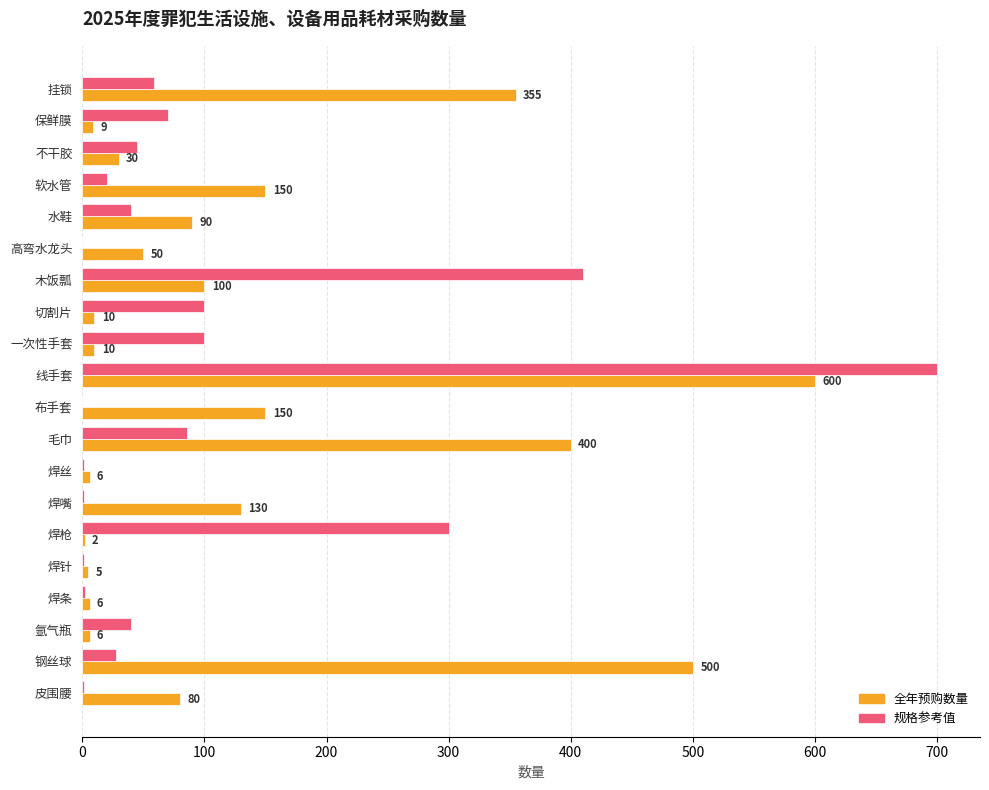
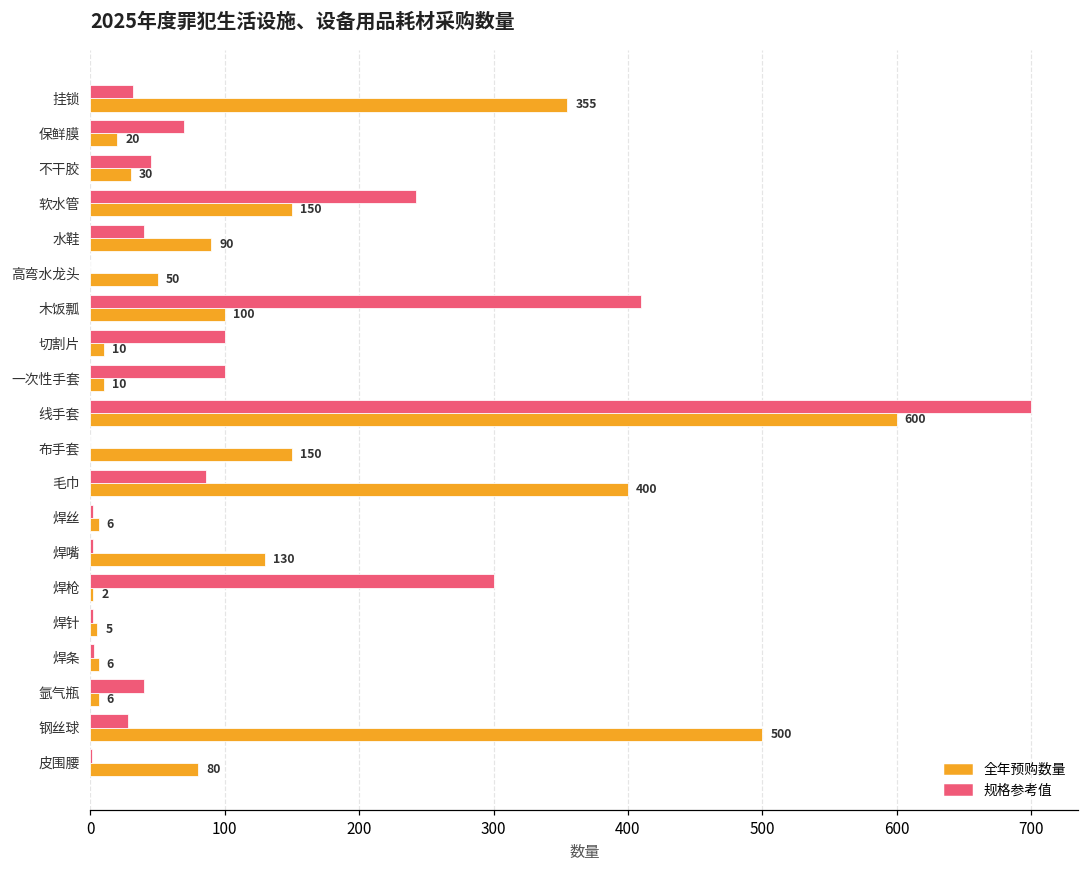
规格参考值, 挂锁: 59 -> 32
全年预购数量, 保鲜膜: 9 -> 20
规格参考值, 软水管: 20 -> 242
